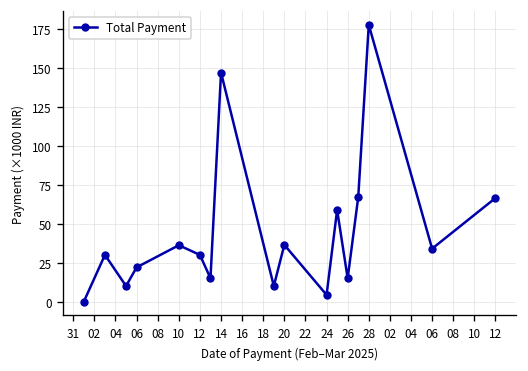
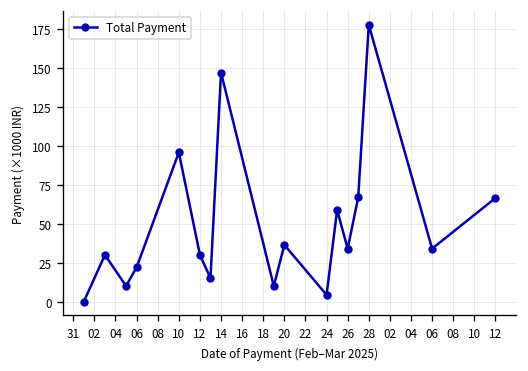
10: 36 -> 96
26: 15 -> 34
